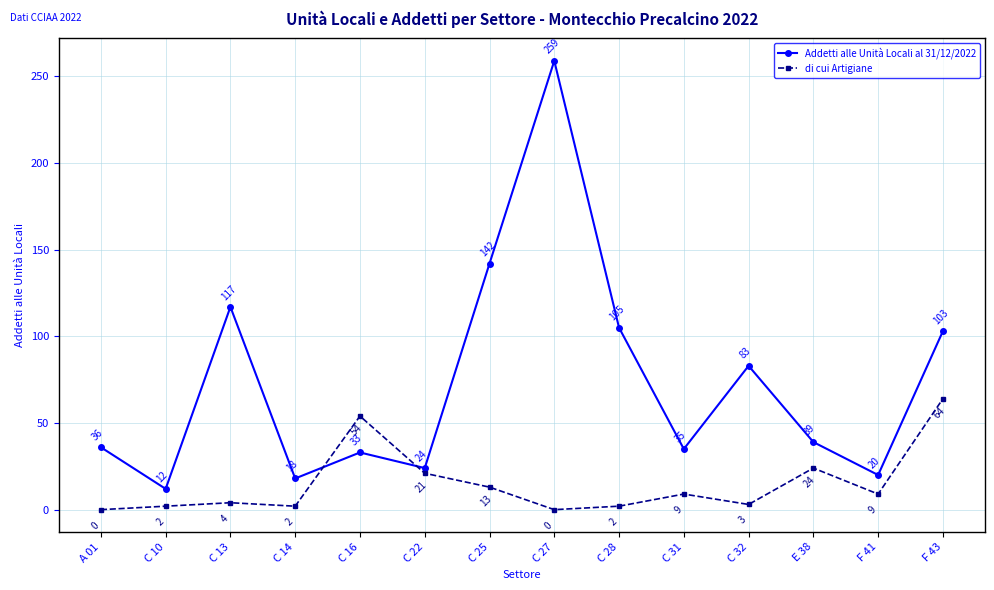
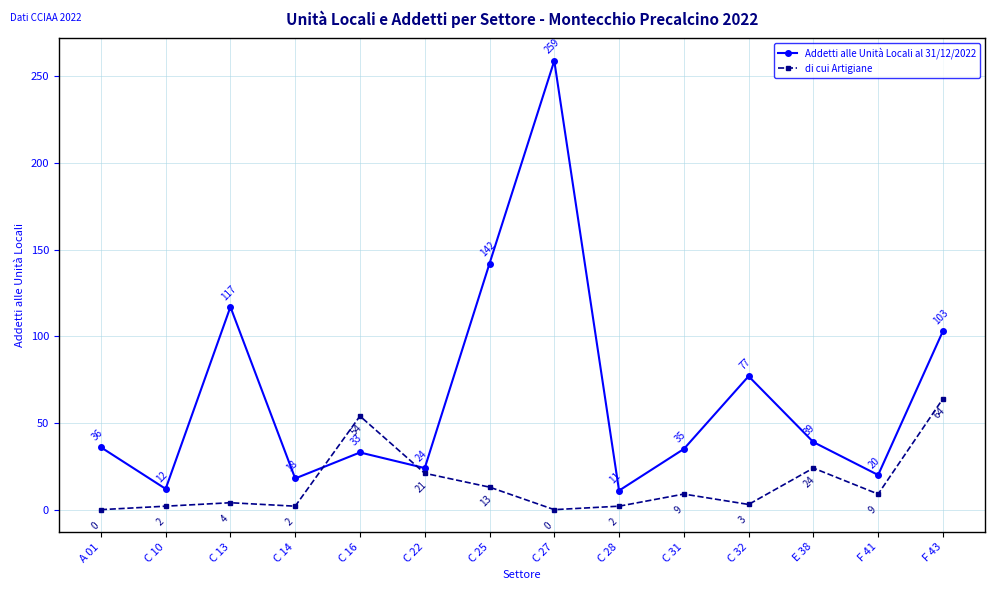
Addetti alle Unità Locali al 31/12/2022, C 28: 105 -> 11
Addetti alle Unità Locali al 31/12/2022, C 32: 83 -> 77
